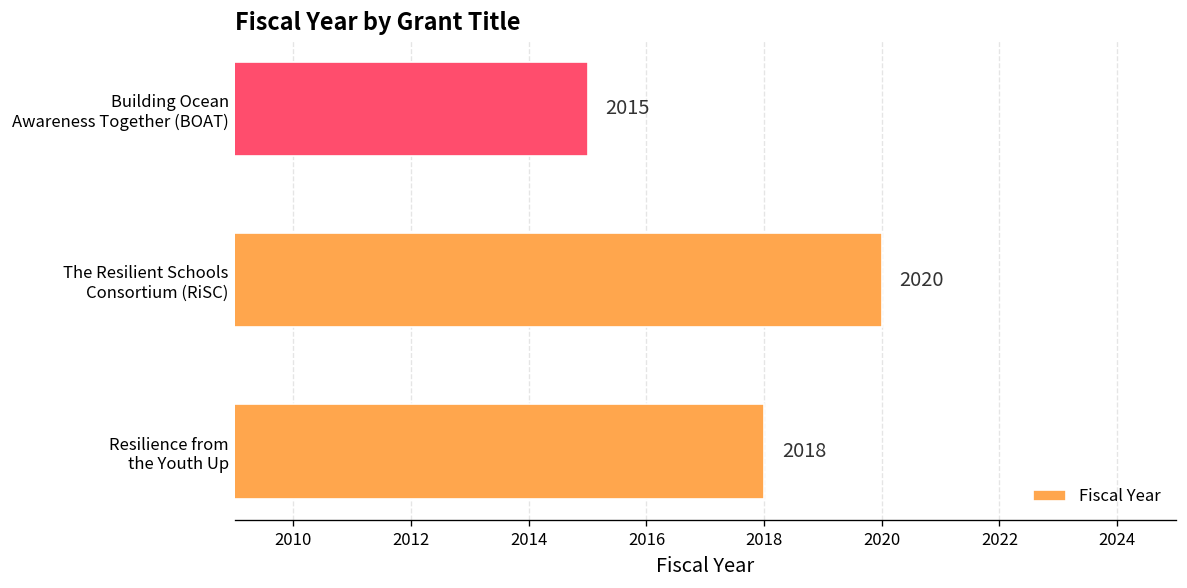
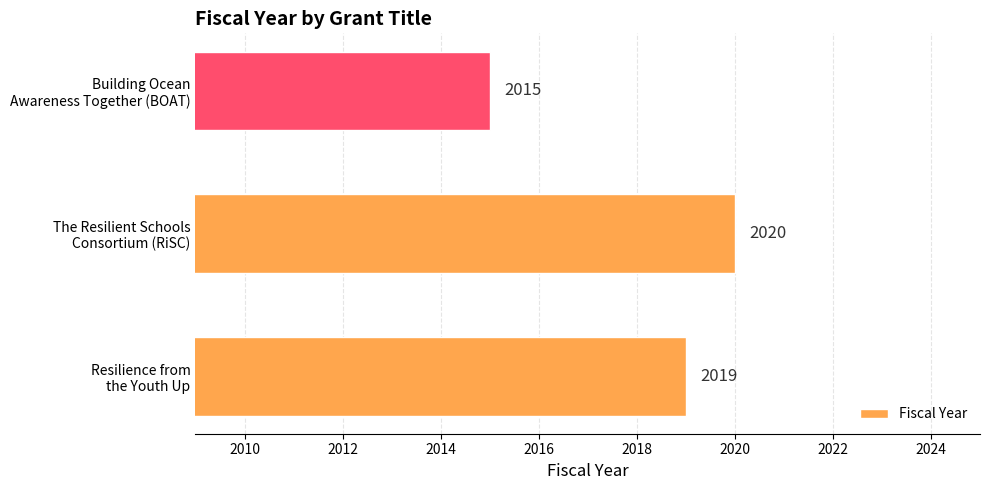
Resilience from the Youth Up: 2018 -> 2019
